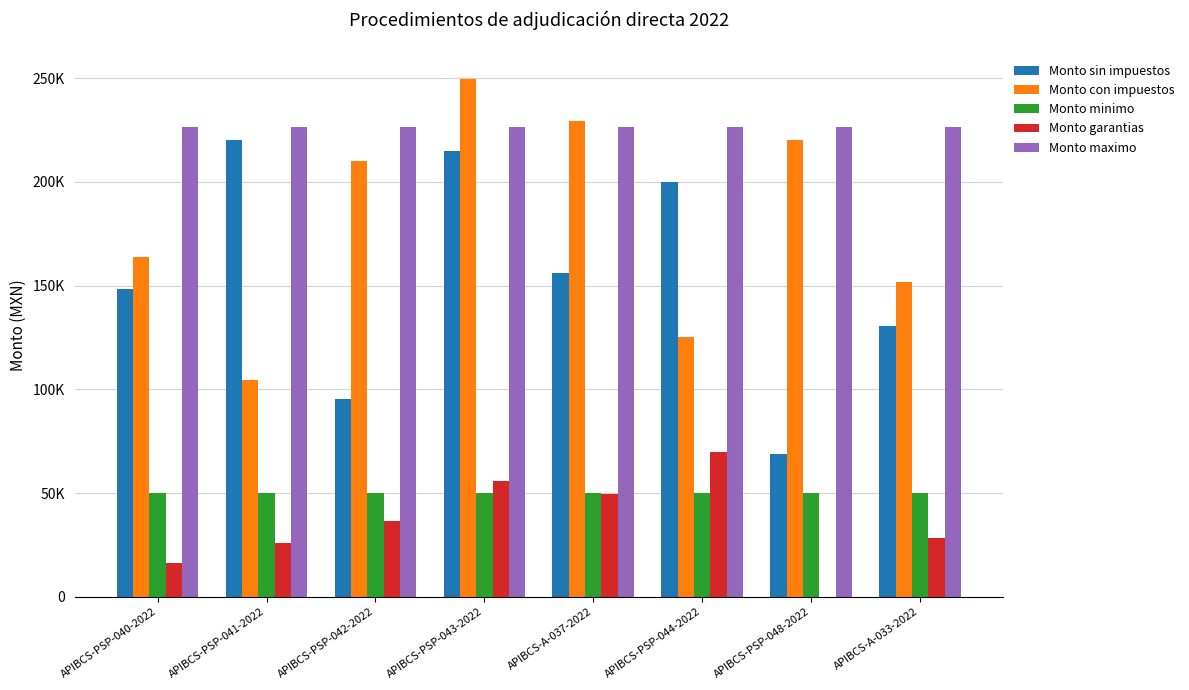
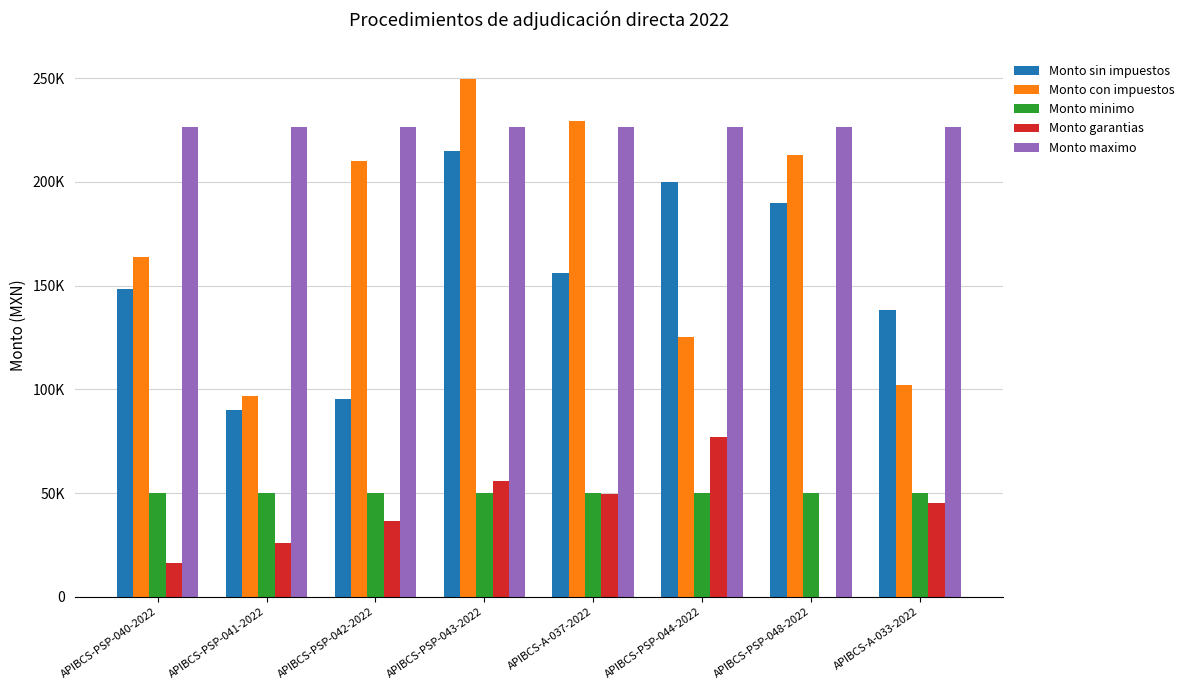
Monto sin impuestos, APIBCS-PSP-041-2022: 220000 -> 90000
Monto con impuestos, APIBCS-PSP-041-2022: 104000 -> 97000
Monto garantias, APIBCS-PSP-044-2022: 70000 -> 77000
Monto sin impuestos, APIBCS-PSP-048-2022: 69000 -> 190000
Monto con impuestos, APIBCS-PSP-048-2022: 220000 -> 213000
Monto sin impuestos, APIBCS-A-033-2022: 131000 -> 138000
Monto con impuestos, APIBCS-A-033-2022: 152000 -> 102000
Monto garantias, APIBCS-A-033-2022: 29000 -> 45000
